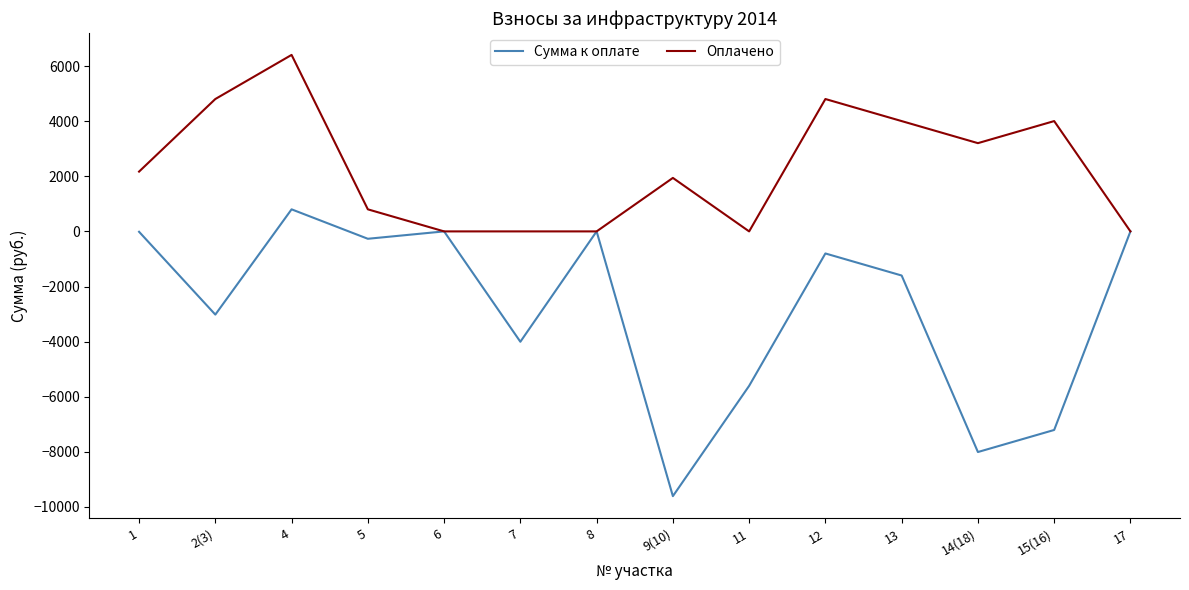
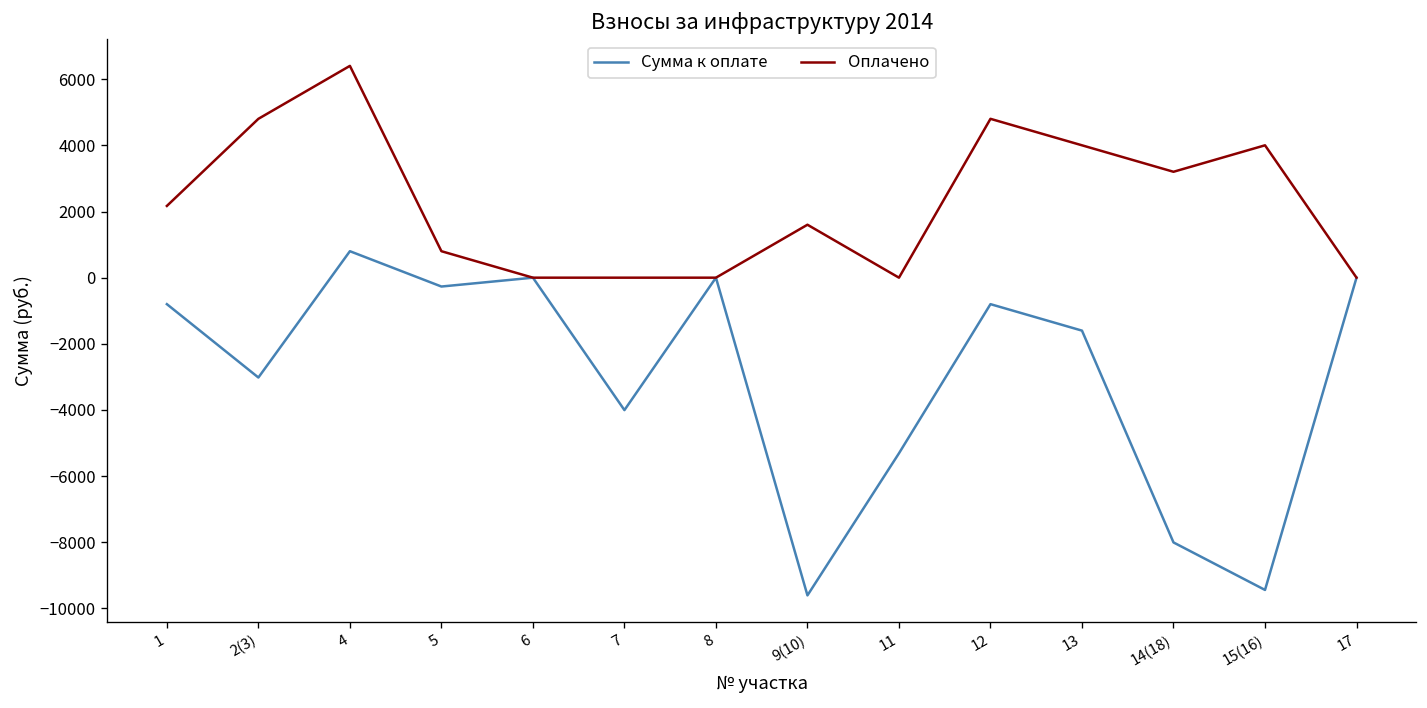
Сумма к оплате, 1: 0 -> -800
Оплачено, 9(10): 1900 -> 1600
Сумма к оплате, 11: -5600 -> -5300
Сумма к оплате, 15(16): -7200 -> -9400
